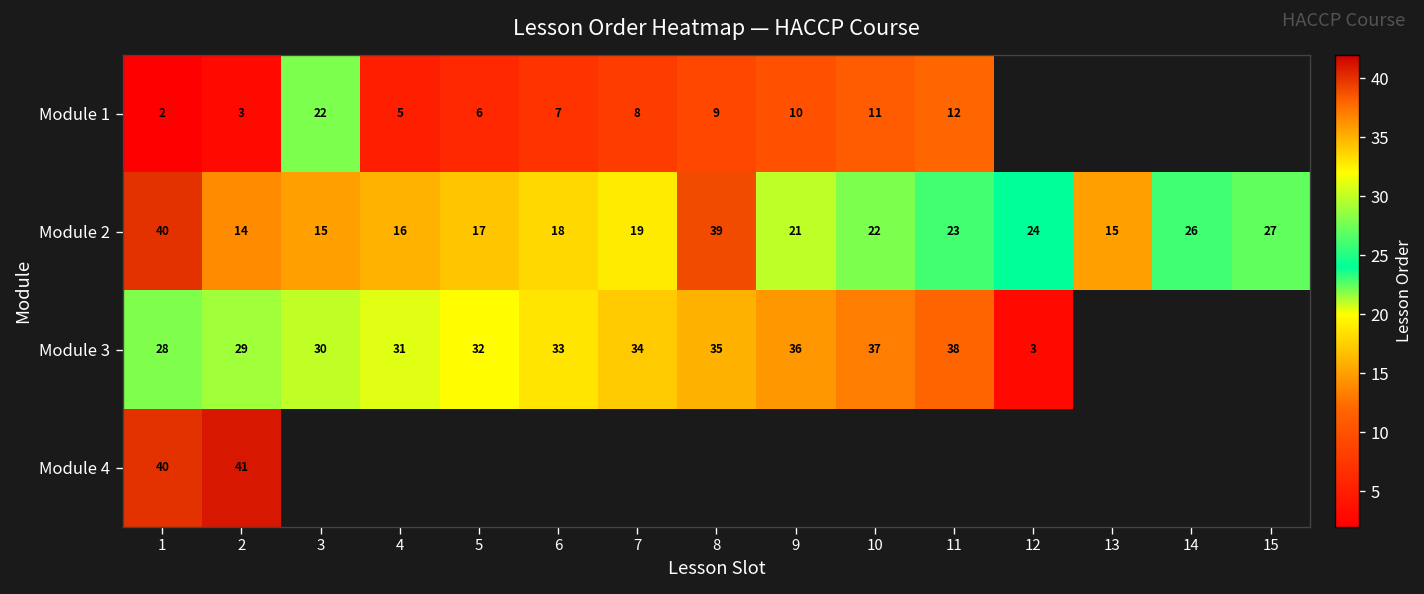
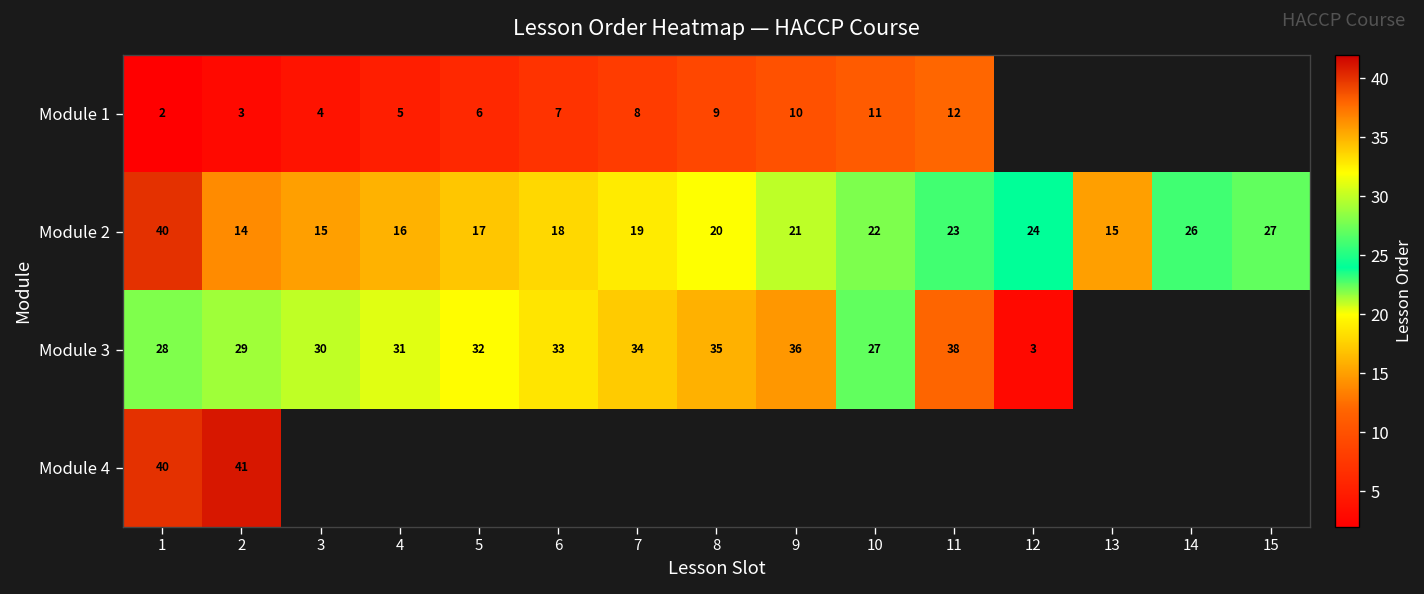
Module 1, 3: 22 -> 4
Module 2, 8: 39 -> 20
Module 3, 10: 37 -> 27
